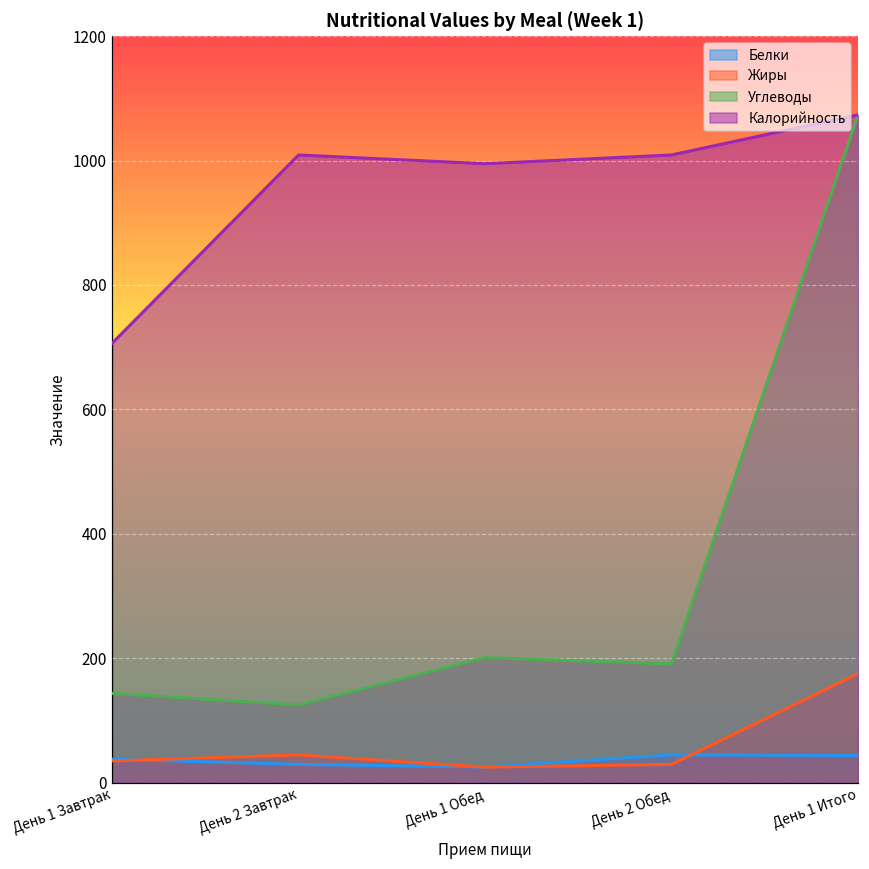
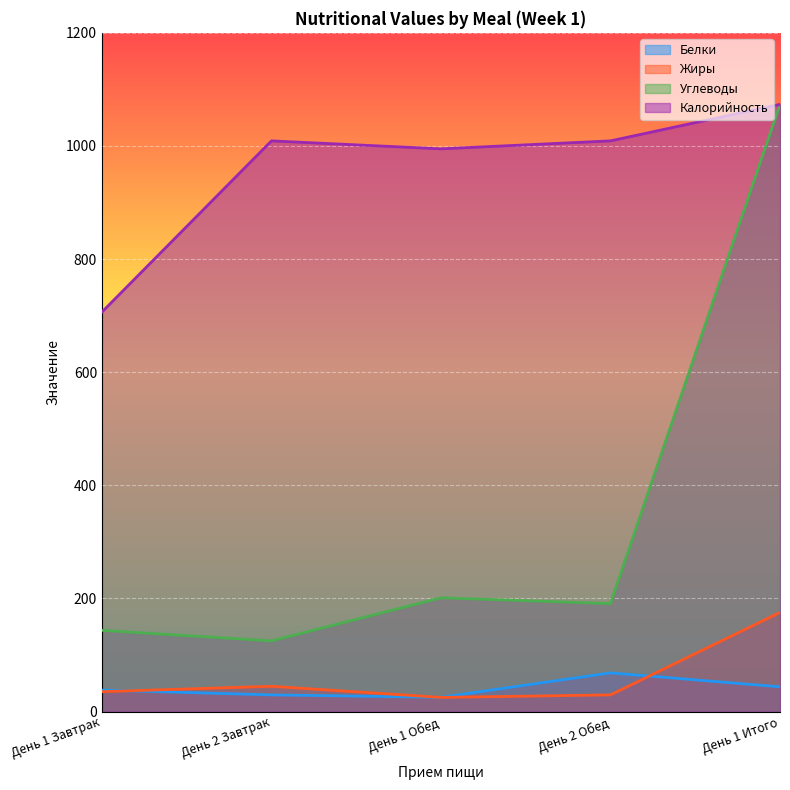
Белки, День 2 Обед: 40 -> 70
